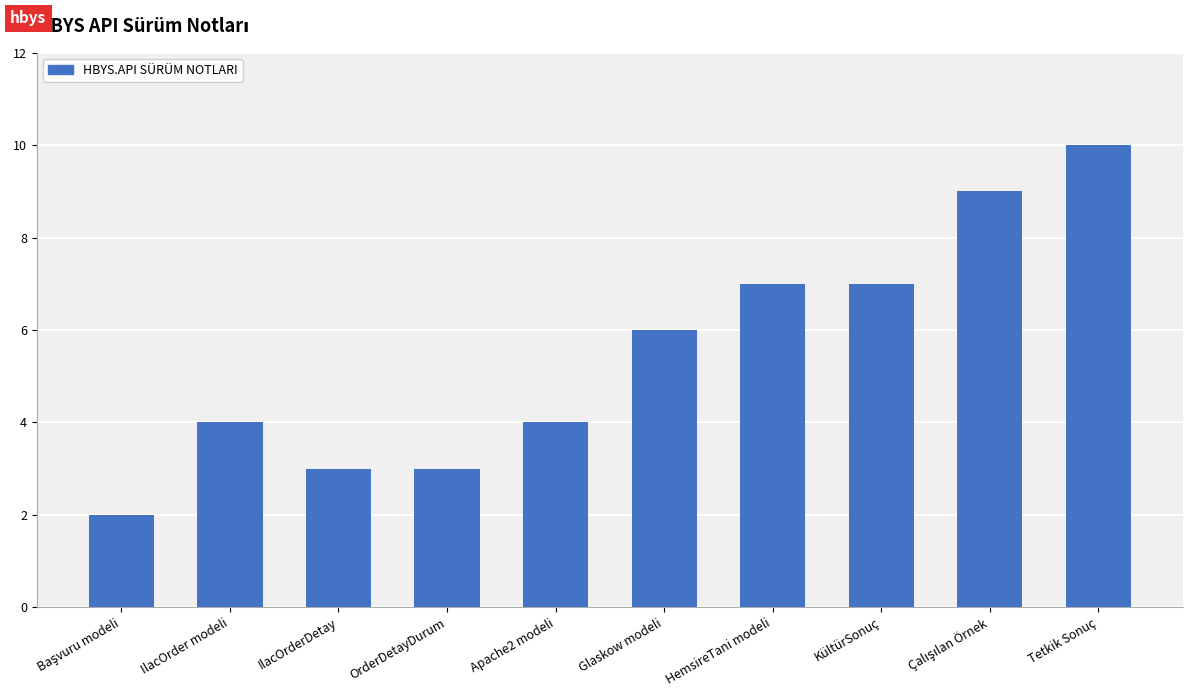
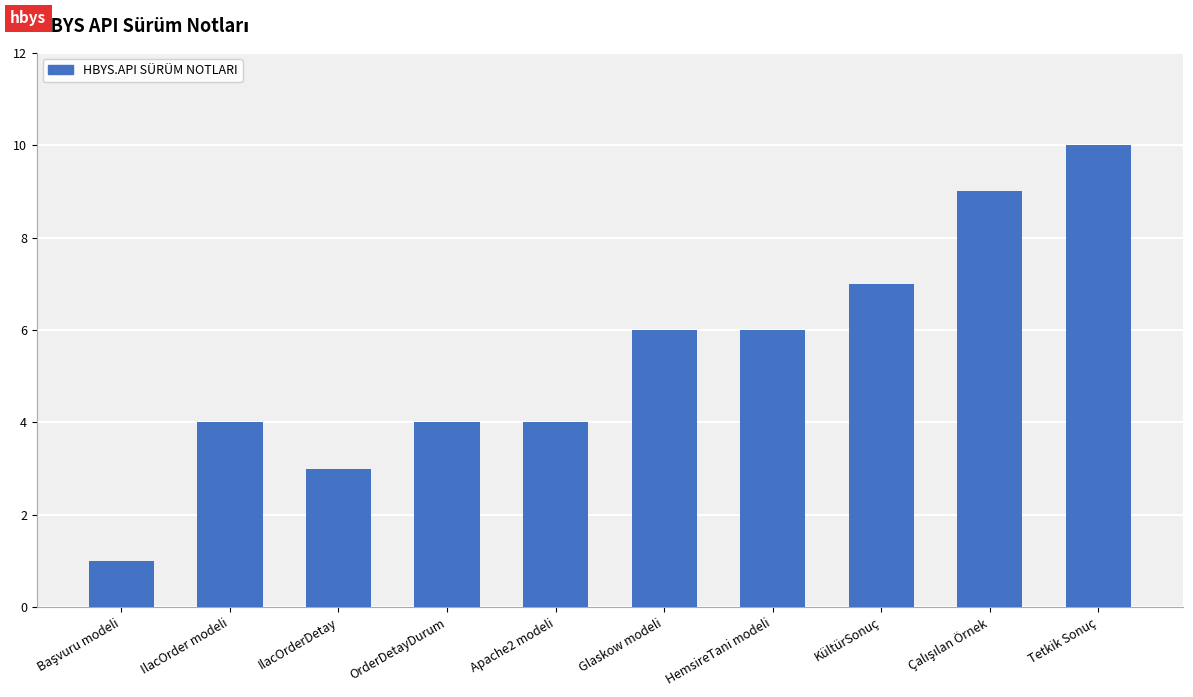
Başvuru modeli: 2 -> 1
OrderDetayDurum: 3 -> 4
HemsireTani modeli: 7 -> 6
